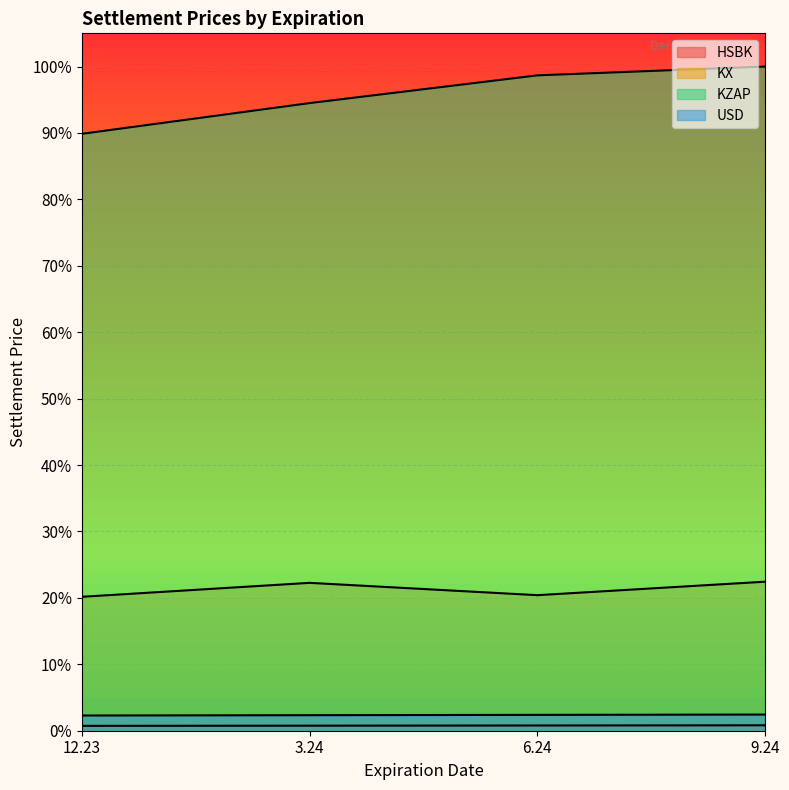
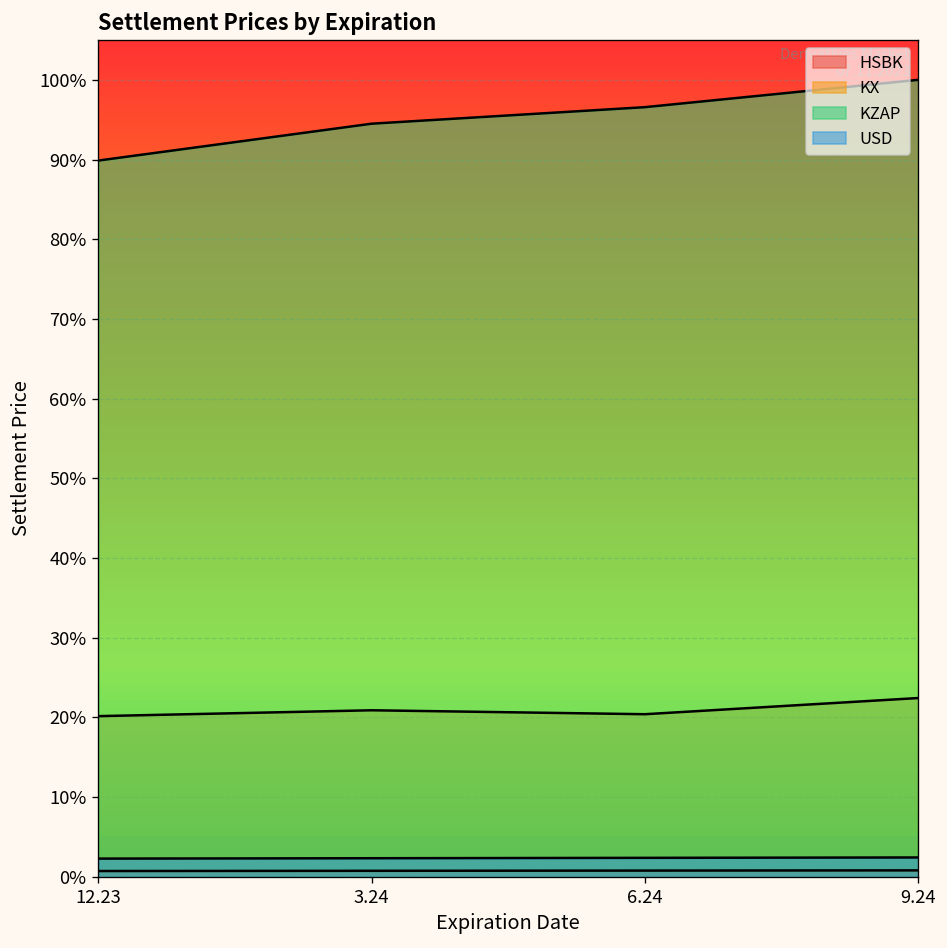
KX, 3.24: 22% -> 21%
KZAP, 6.24: 99% -> 97%
